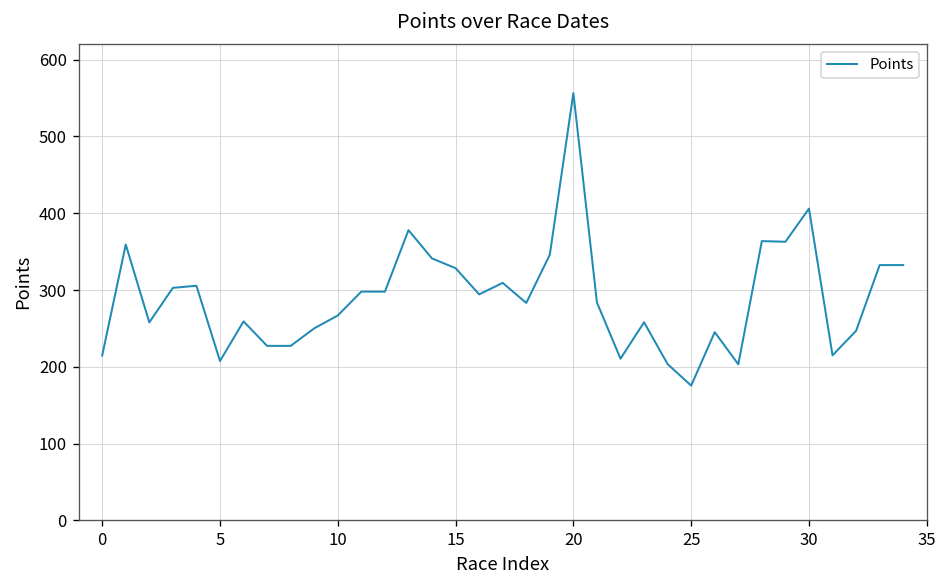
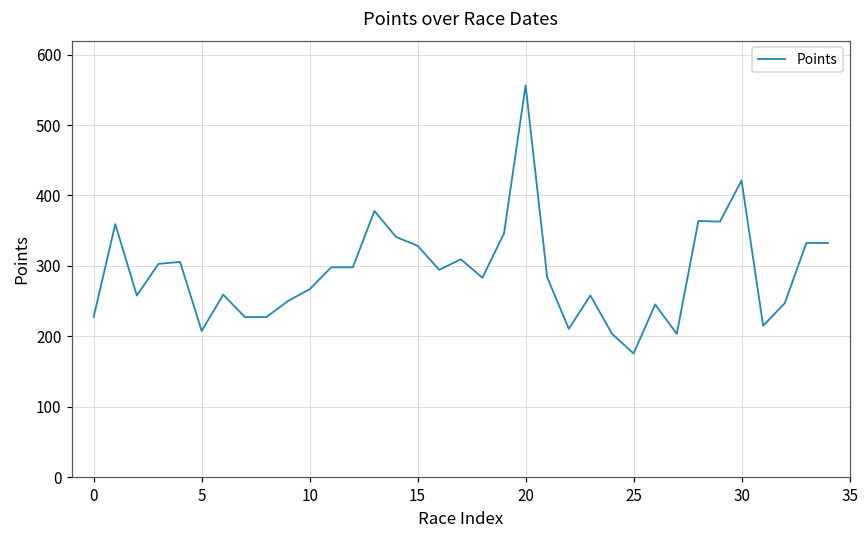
0: 210 -> 230
30: 410 -> 420
